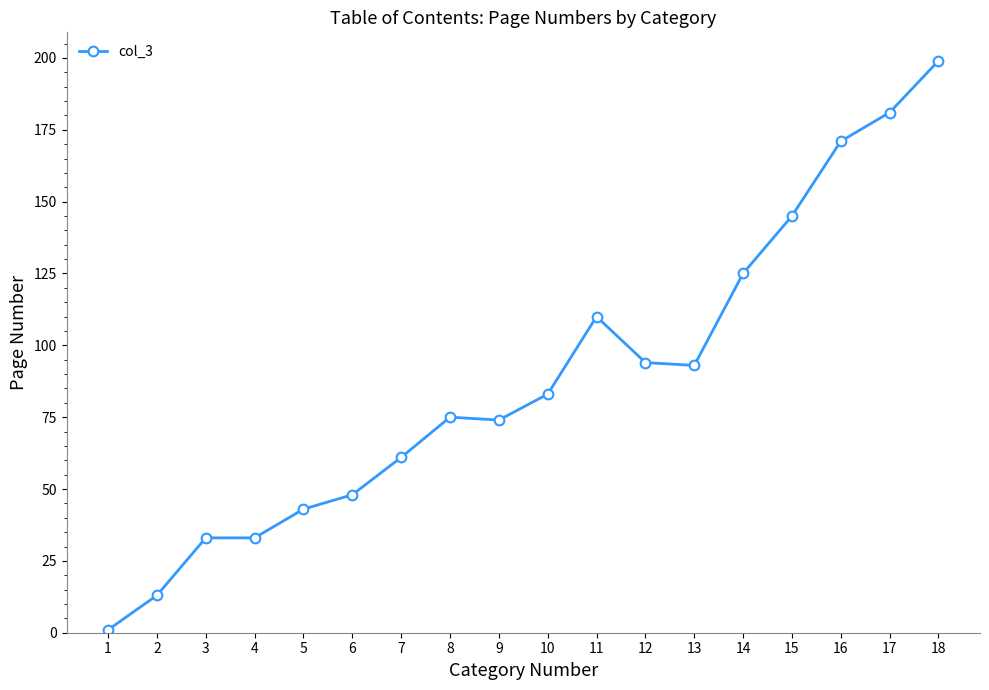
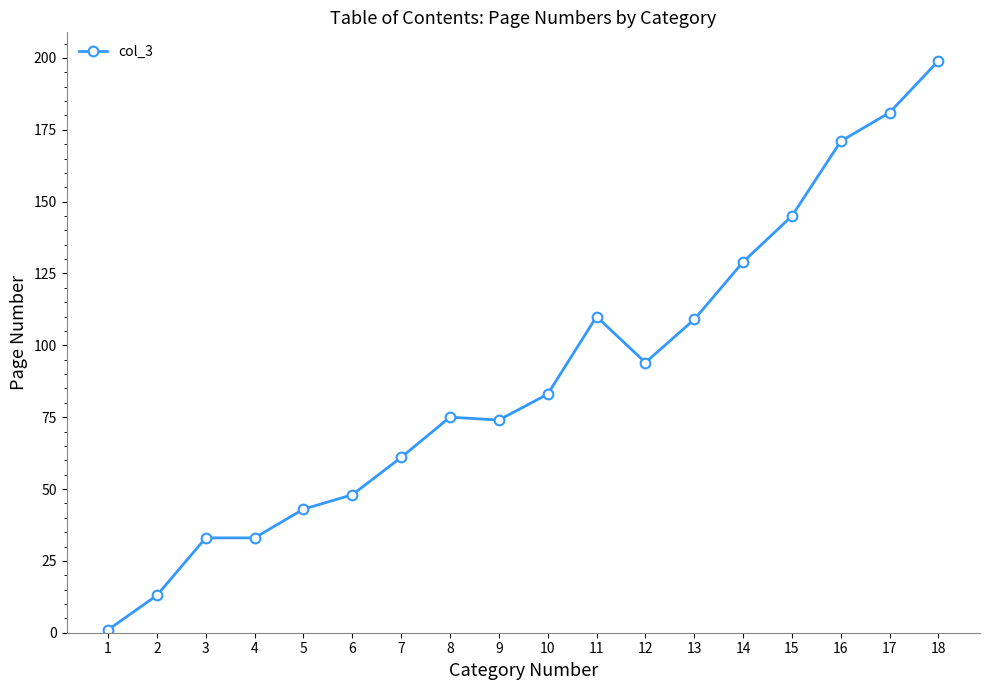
13: 93 -> 109
14: 125 -> 129
